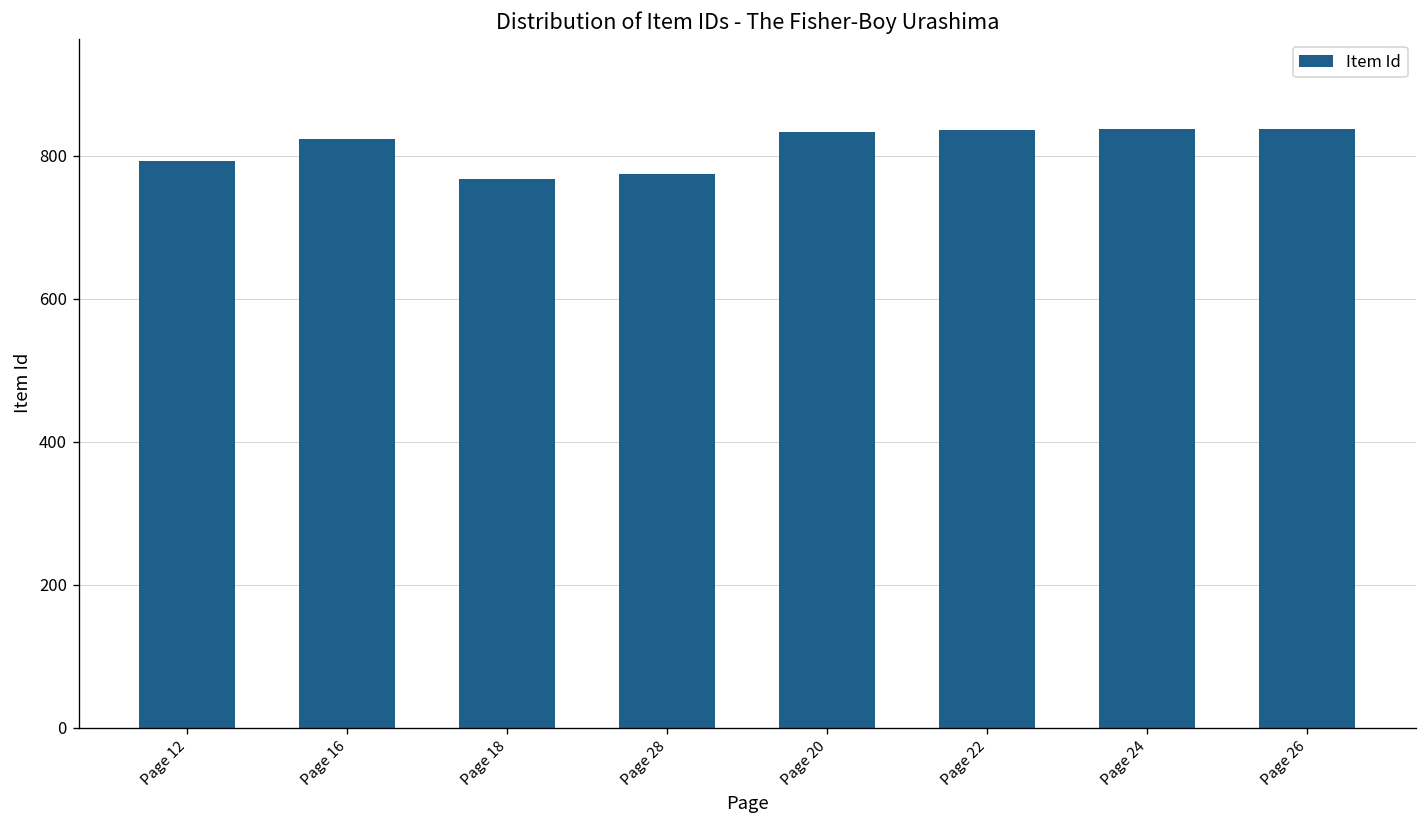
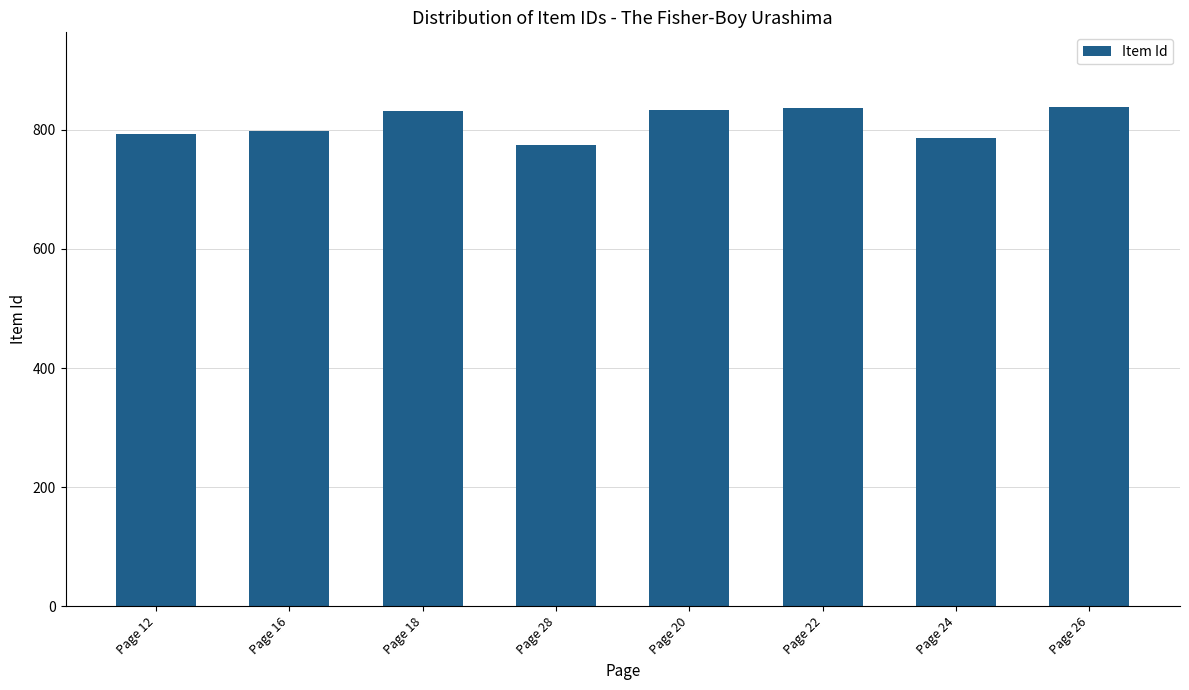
Page 16: 820 -> 800
Page 18: 770 -> 830
Page 24: 840 -> 790
